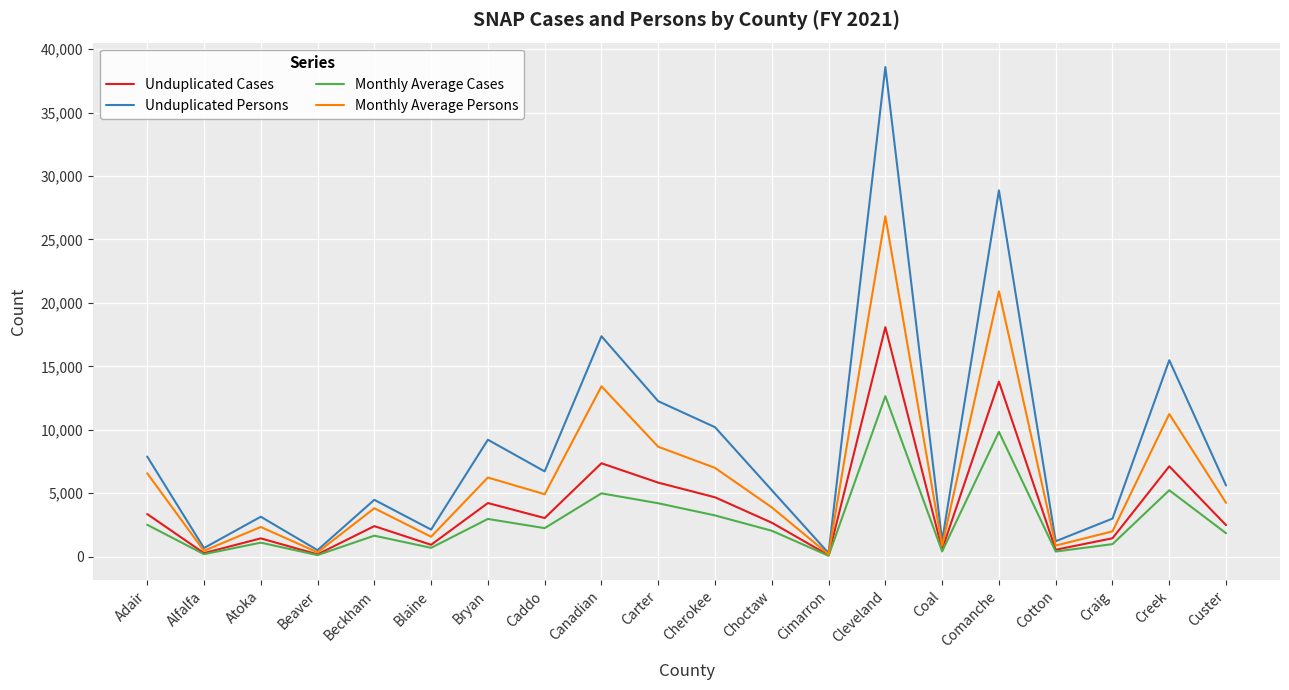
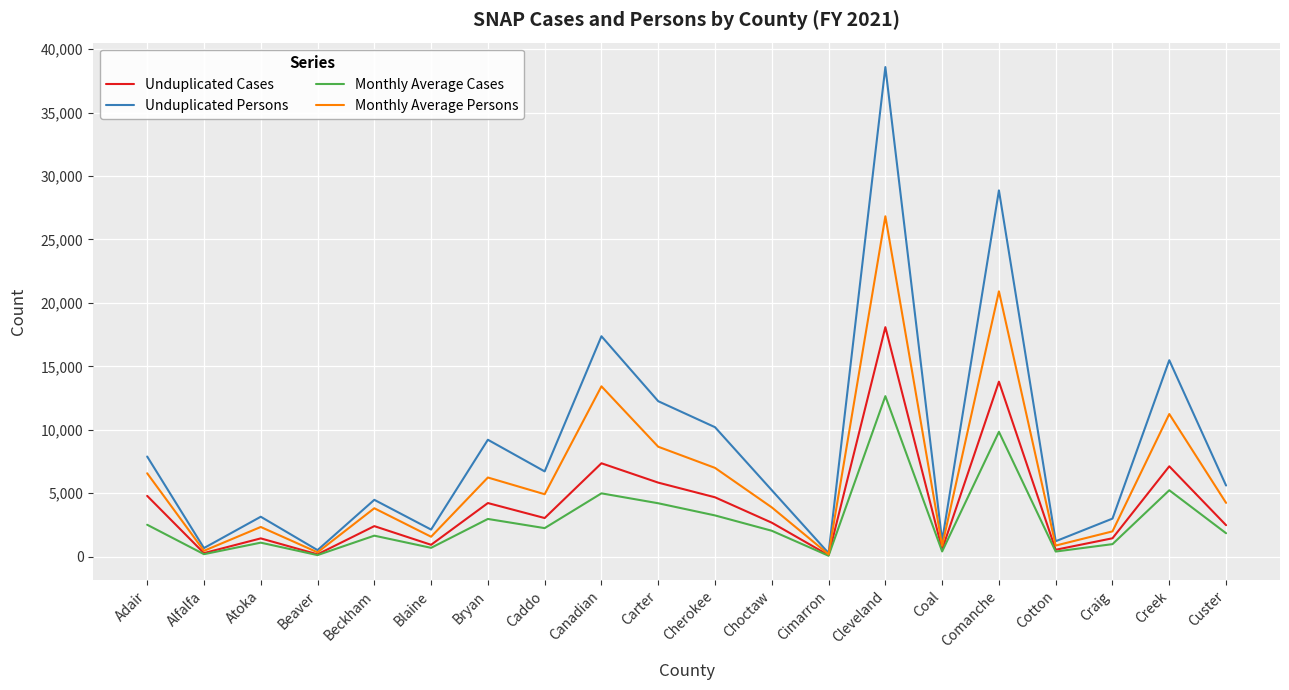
Unduplicated Cases, Adair: 3,400 -> 4,800
